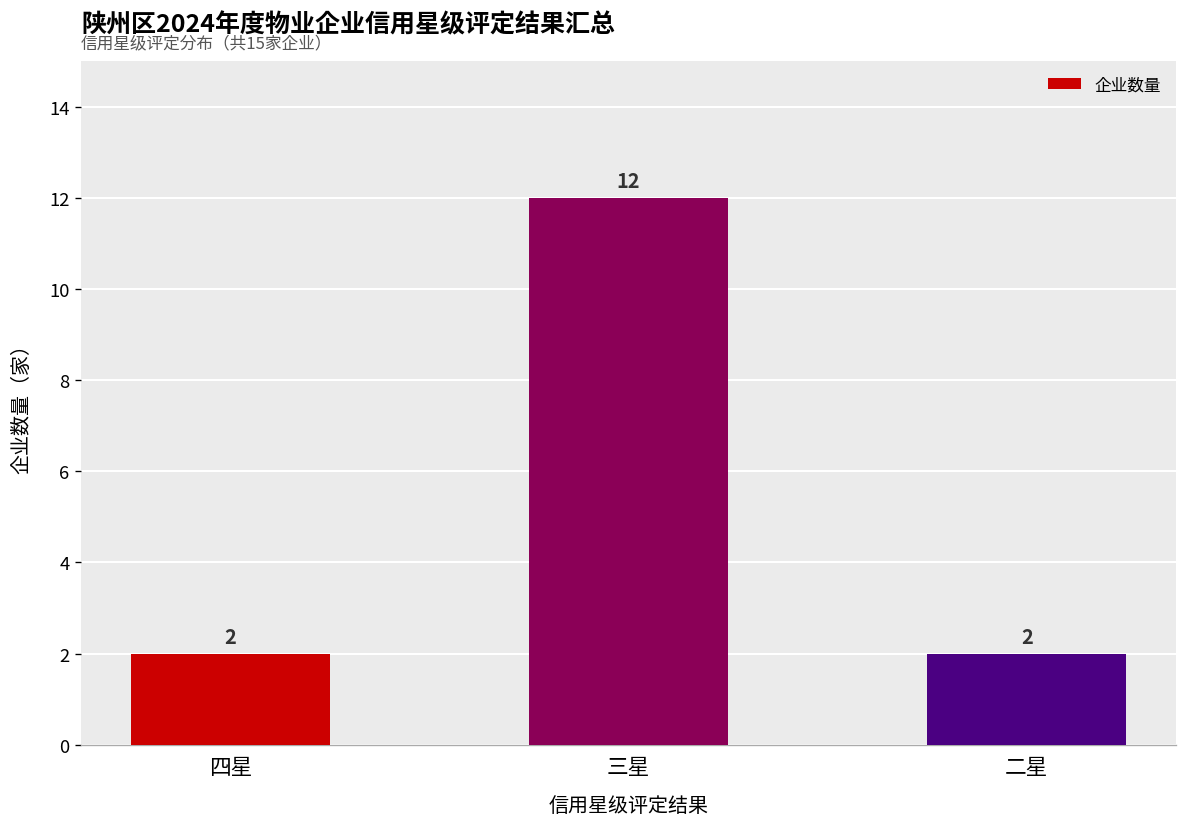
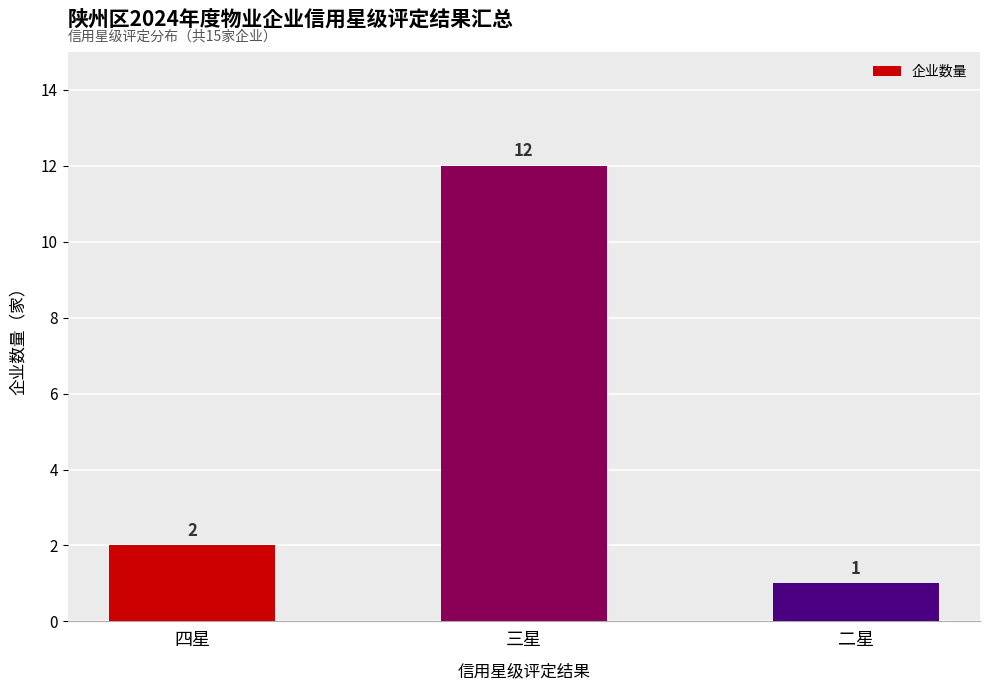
二星: 2 -> 1
